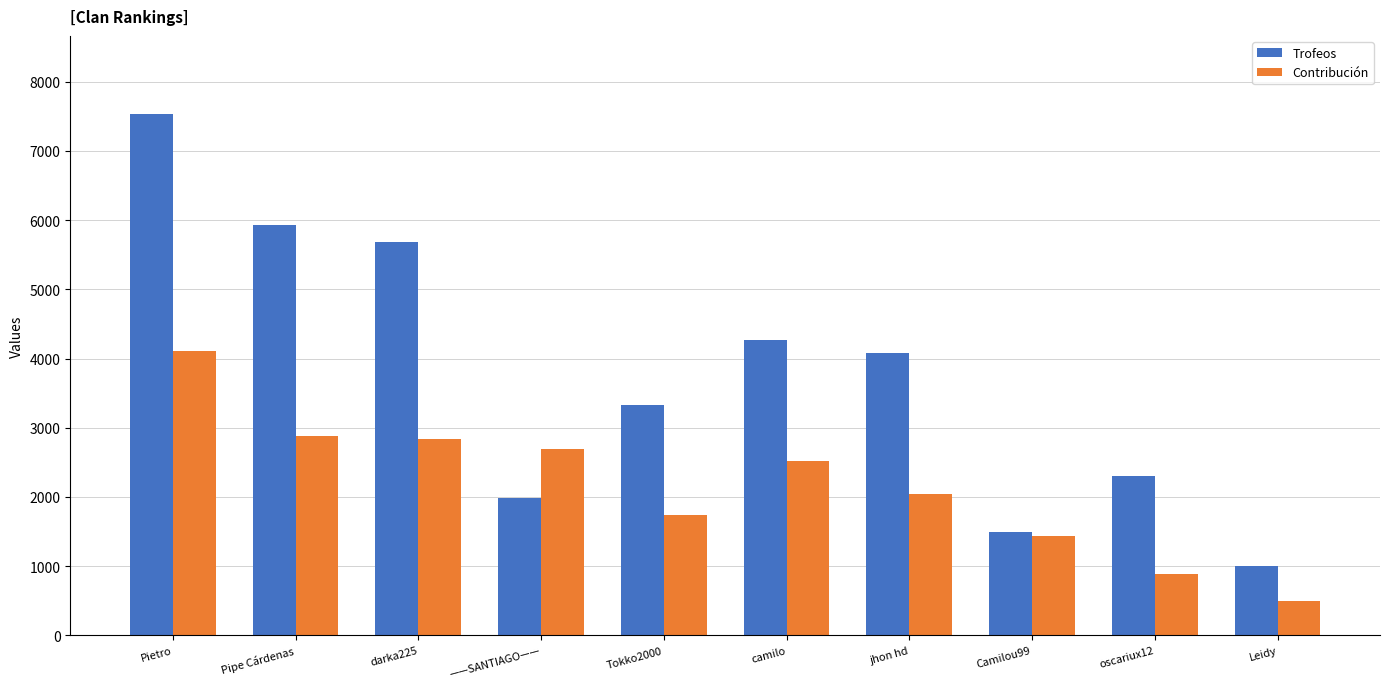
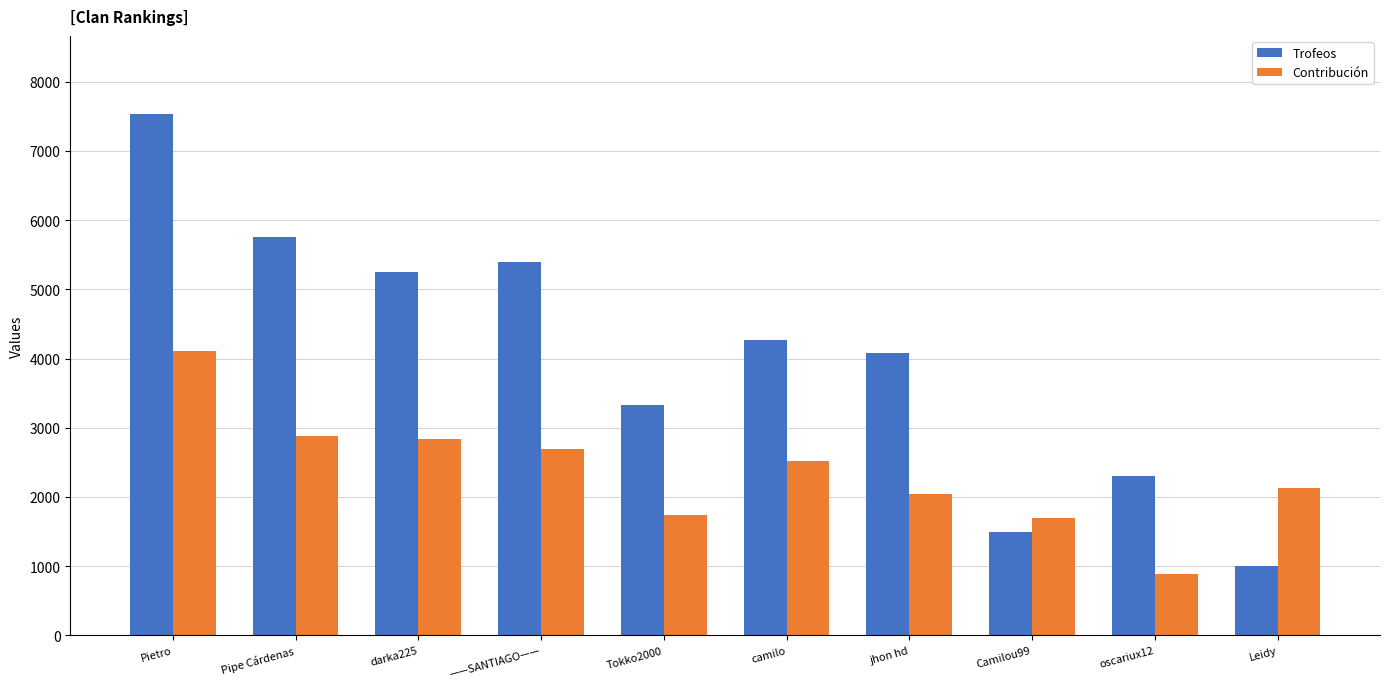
Trofeos, Pipe Cárdenas: 5900 -> 5800
Trofeos, darka225: 5700 -> 5200
Trofeos, ——SANTIAGO——: 2000 -> 5400
Contribución, Camilou99: 1400 -> 1700
Contribución, Leidy: 500 -> 2100
